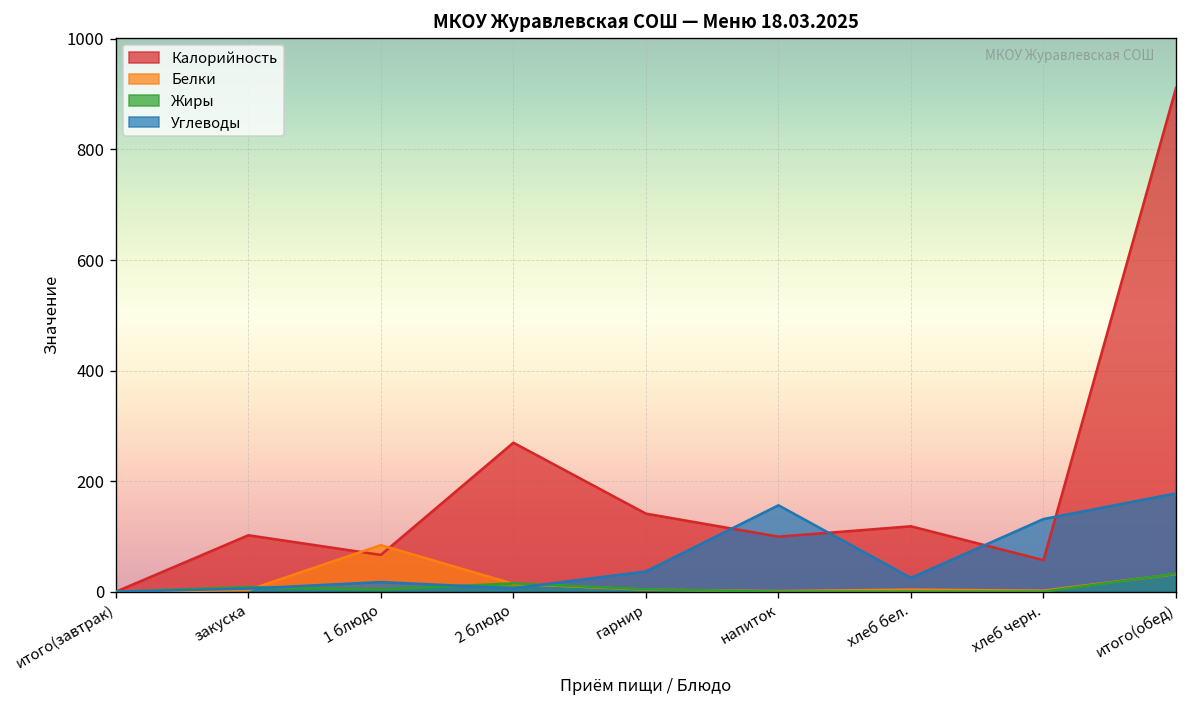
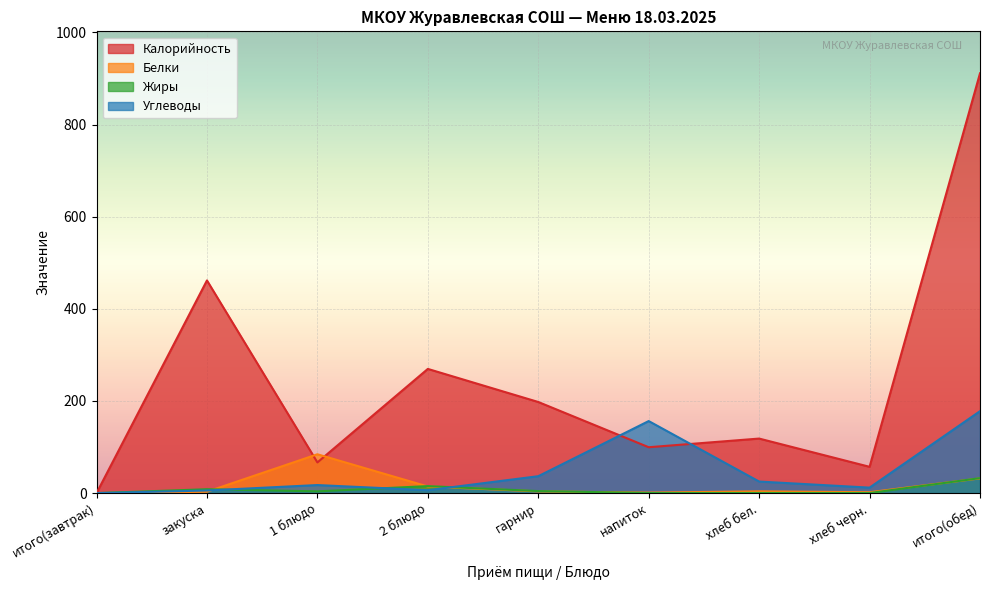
Калорийность, закуска: 100 -> 460
Калорийность, гарнир: 140 -> 200
Углеводы, хлеб черн.: 130 -> 10
